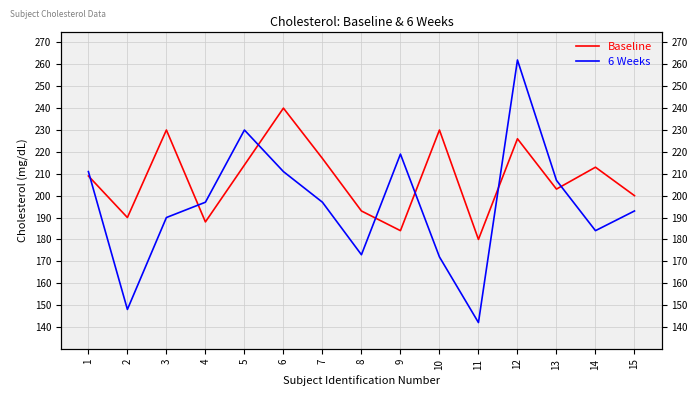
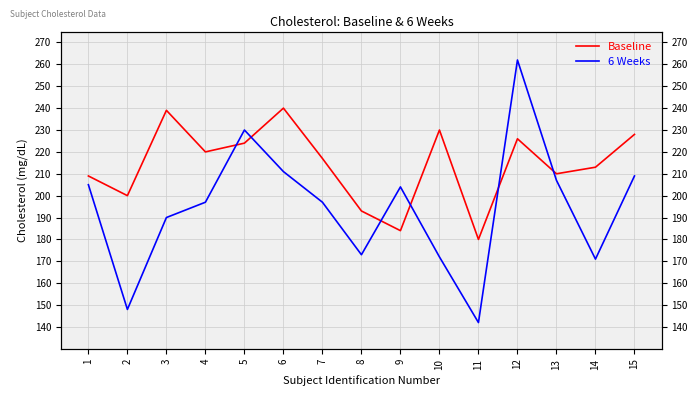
6 Weeks, 1: 211 -> 205
Baseline, 2: 190 -> 200
Baseline, 3: 230 -> 239
Baseline, 4: 188 -> 220
Baseline, 5: 214 -> 224
6 Weeks, 9: 219 -> 204
Baseline, 13: 203 -> 210
6 Weeks, 14: 184 -> 171
Baseline, 15: 200 -> 228
6 Weeks, 15: 193 -> 209
